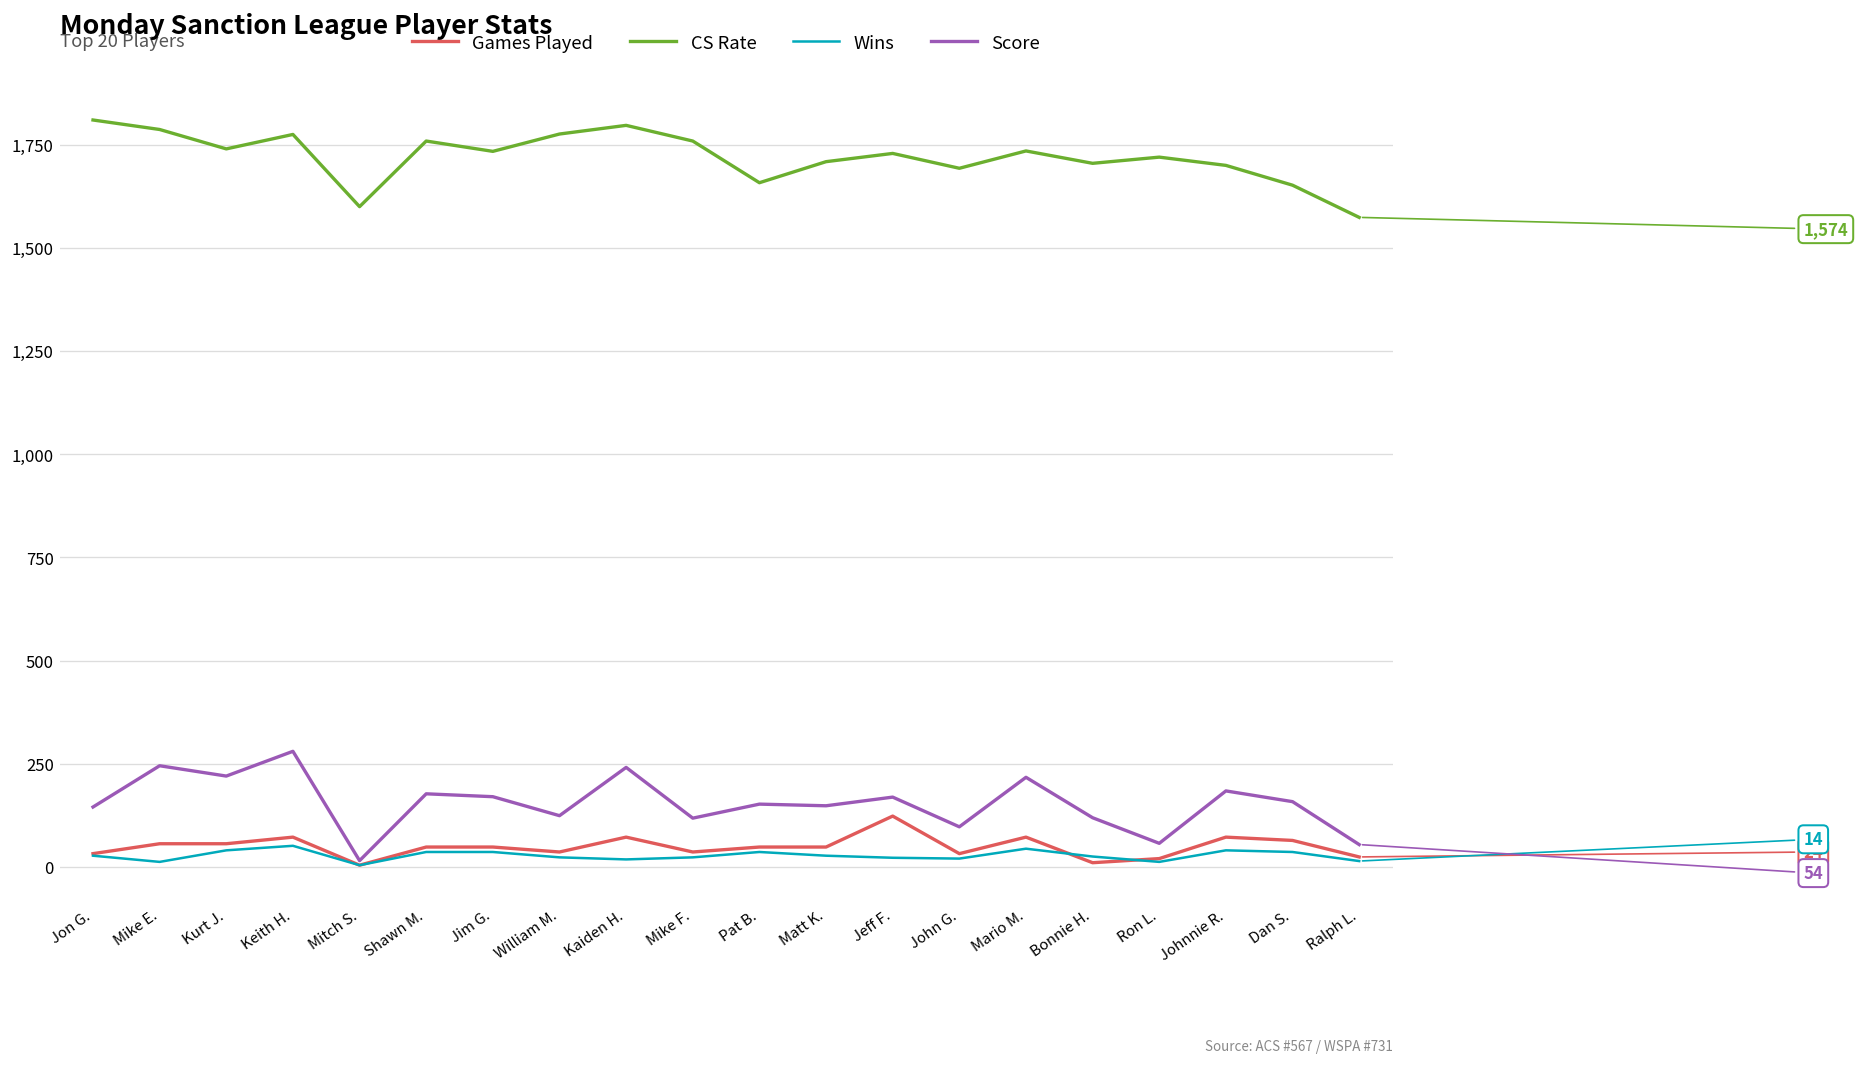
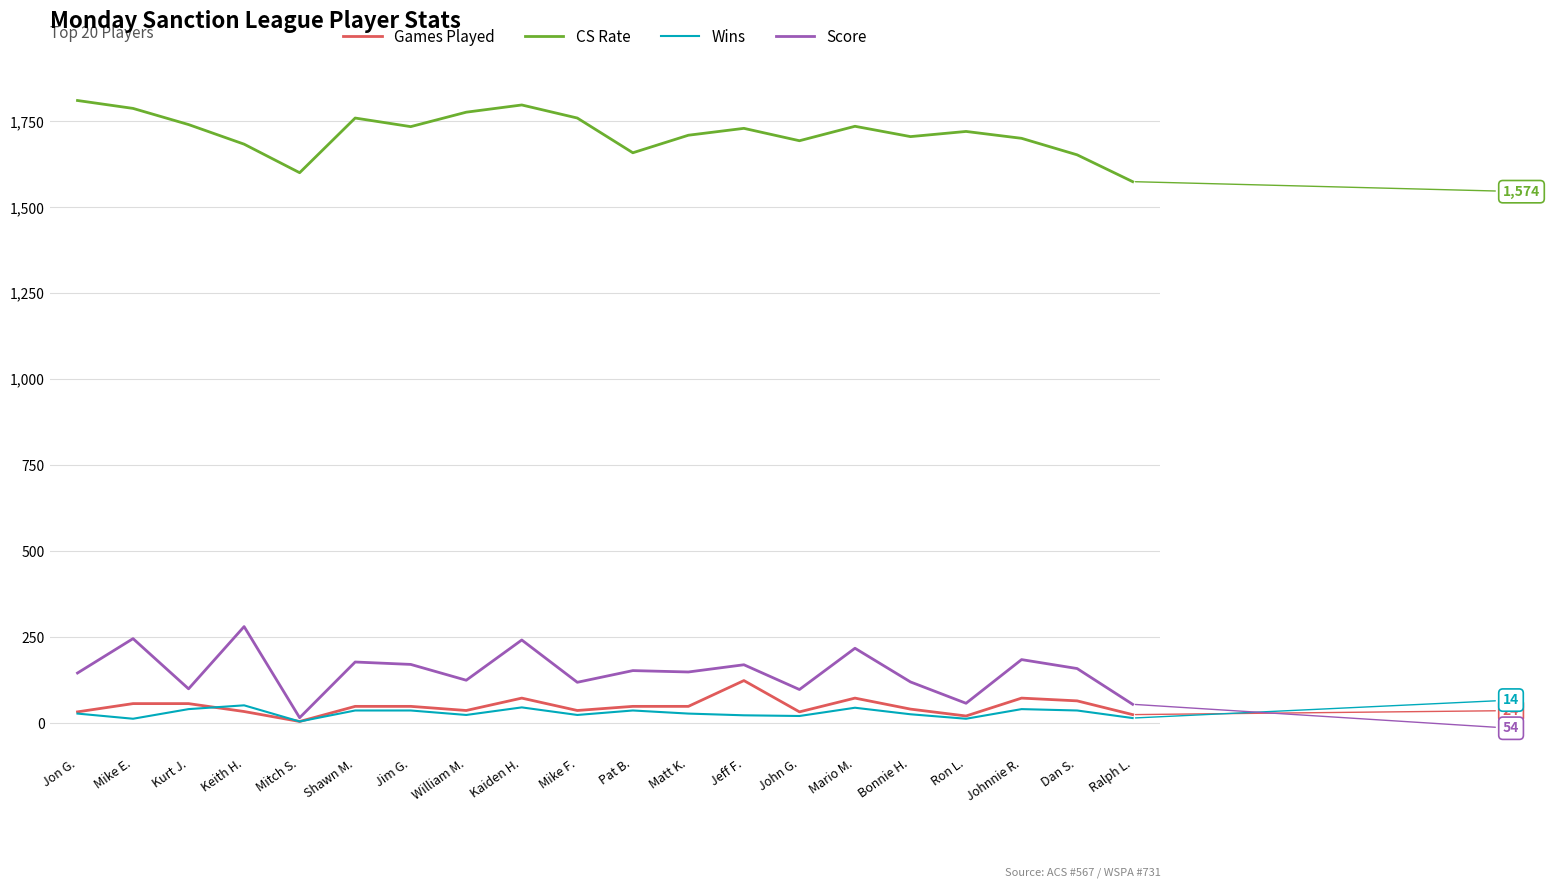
Score, Kurt J.: 220 -> 100
Games Played, Keith H.: 70 -> 30
CS Rate, Keith H.: 1,780 -> 1,680
Wins, Kaiden H.: 20 -> 50
Games Played, Bonnie H.: 10 -> 40
